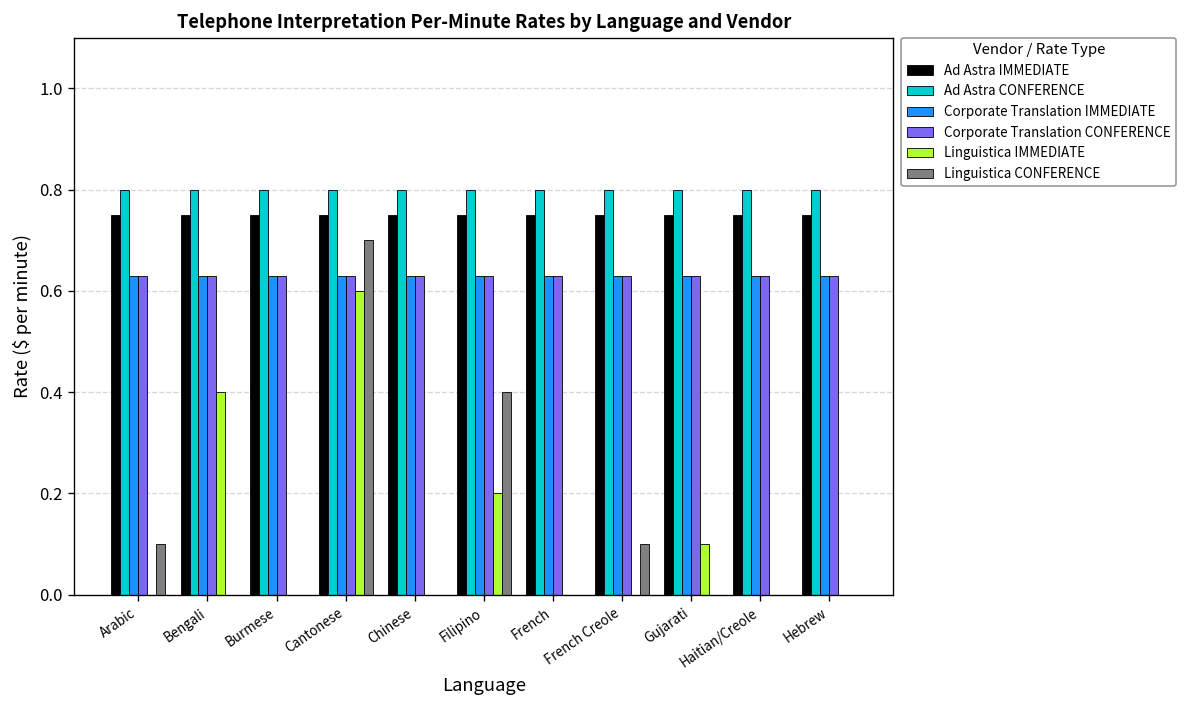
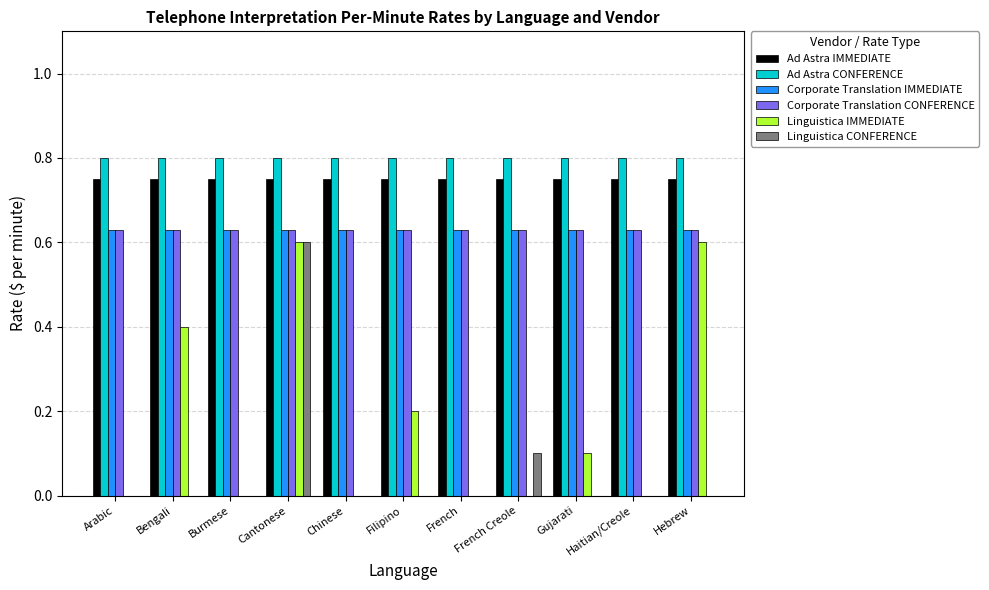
Linguistica CONFERENCE, Arabic: 0.1 -> 0.0
Linguistica CONFERENCE, Cantonese: 0.7 -> 0.6
Linguistica CONFERENCE, Filipino: 0.4 -> 0.0
Linguistica IMMEDIATE, Hebrew: 0.0 -> 0.6
